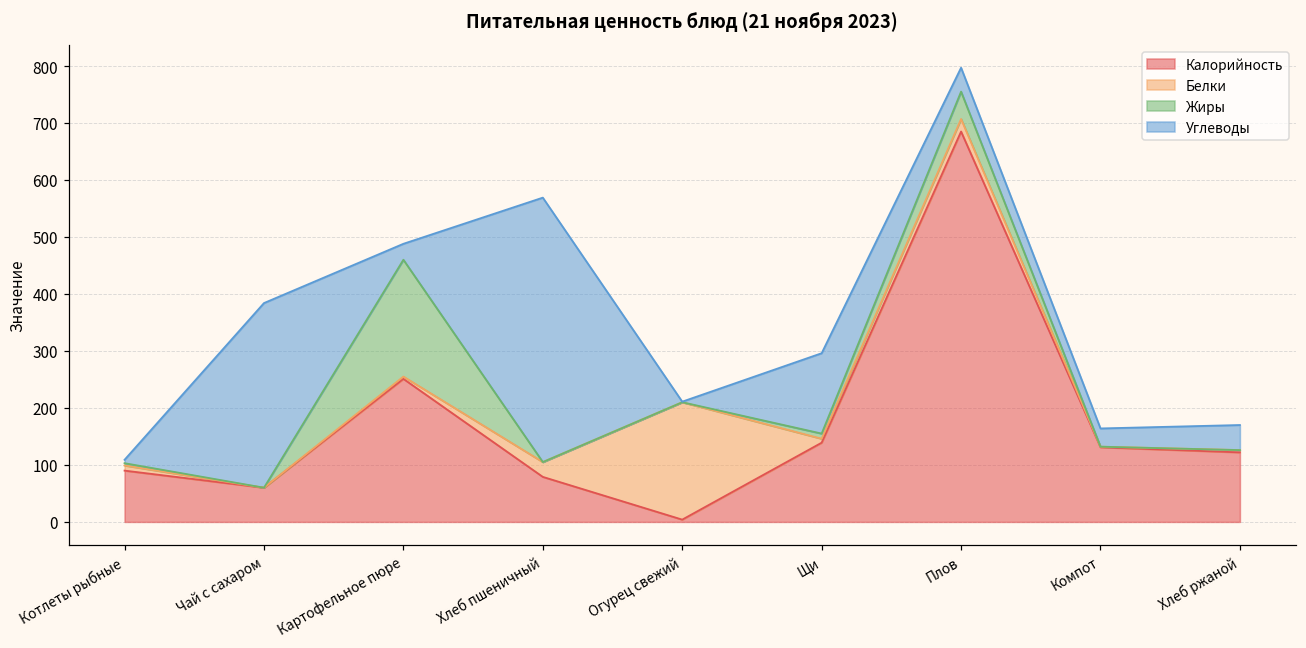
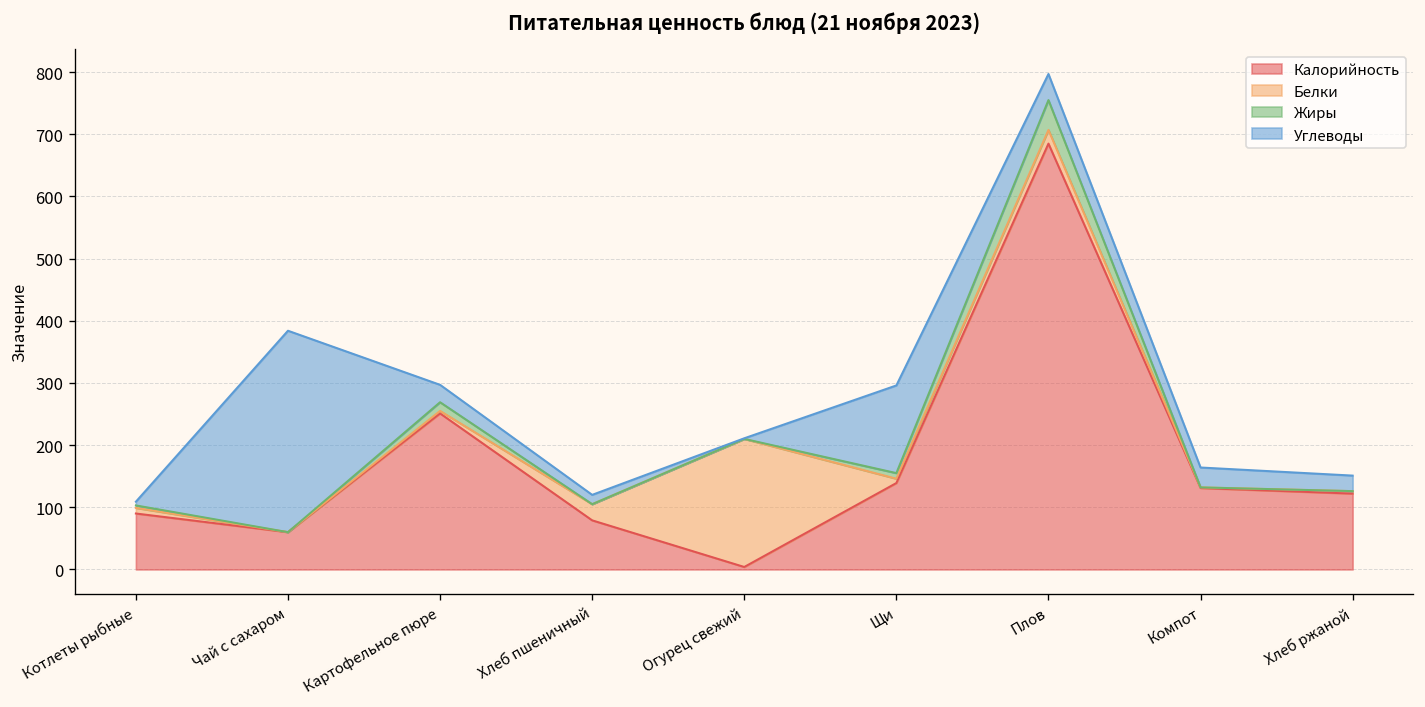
Жиры, Картофельное пюре: 210 -> 10
Углеводы, Хлеб пшеничный: 460 -> 20
Углеводы, Хлеб ржаной: 40 -> 30
